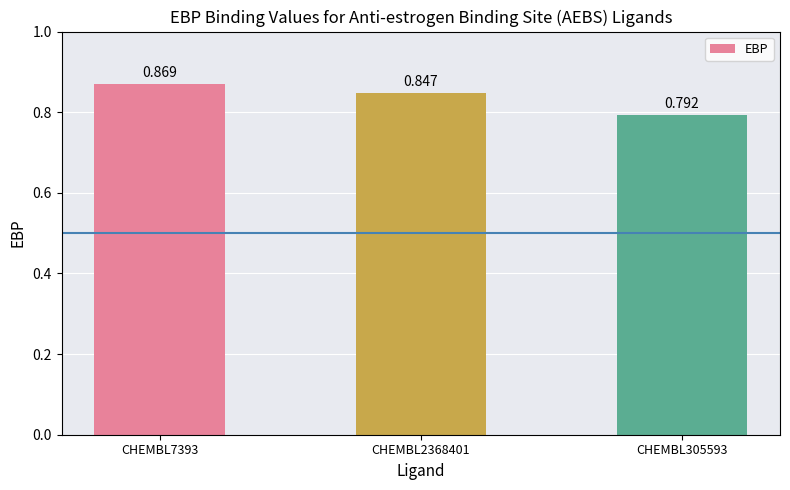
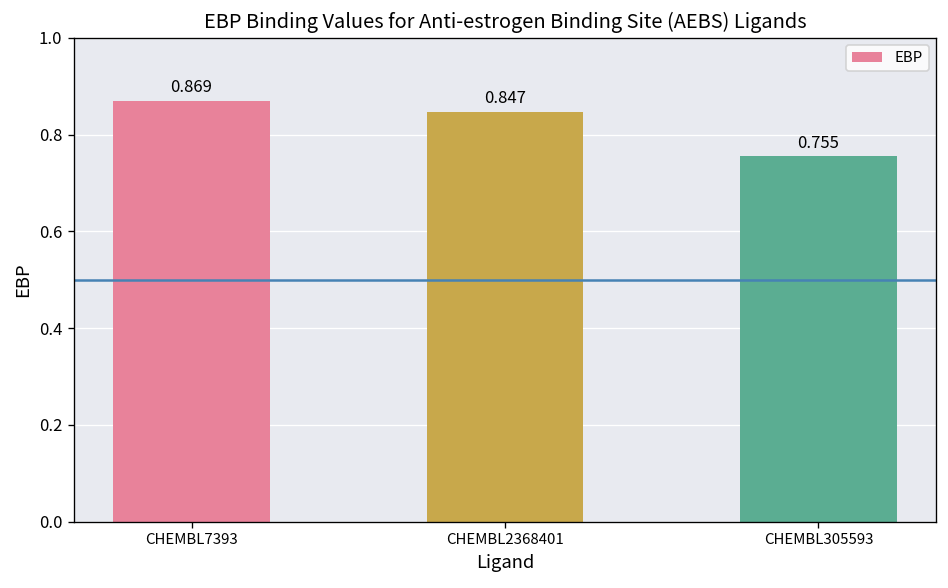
CHEMBL305593: 0.792 -> 0.755
